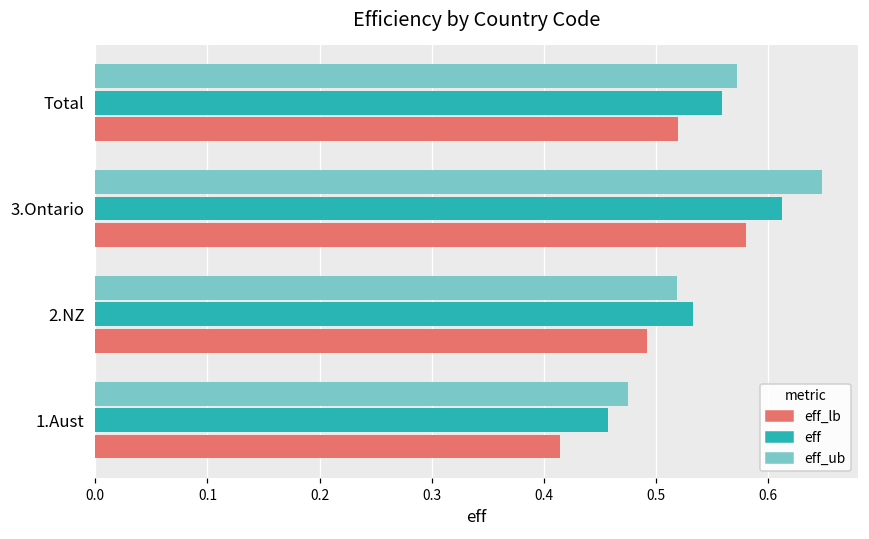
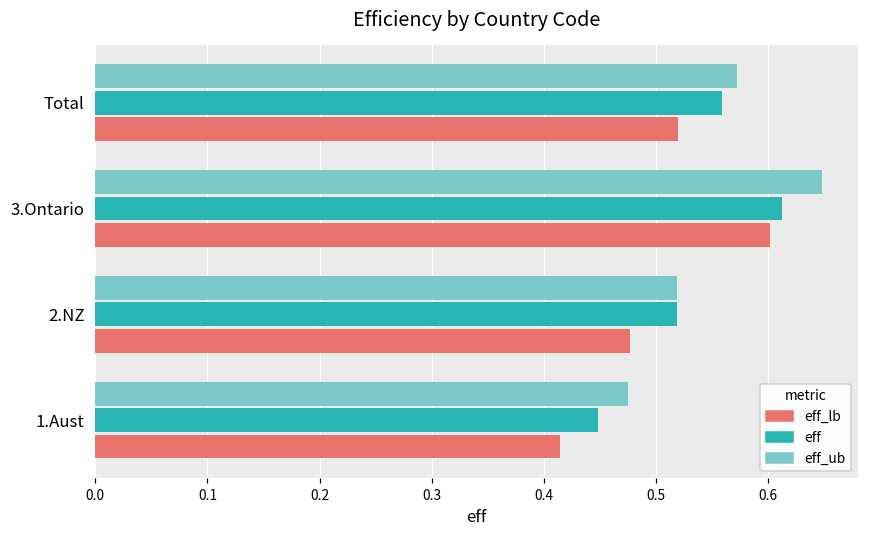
eff_lb, 3.Ontario: 0.581 -> 0.602
eff, 2.NZ: 0.533 -> 0.519
eff_lb, 2.NZ: 0.492 -> 0.477
eff, 1.Aust: 0.458 -> 0.449
